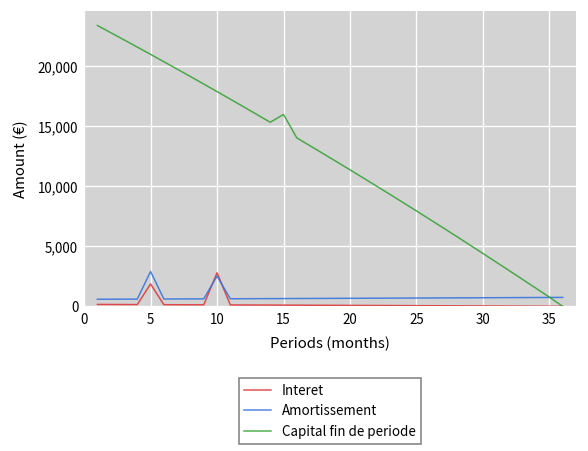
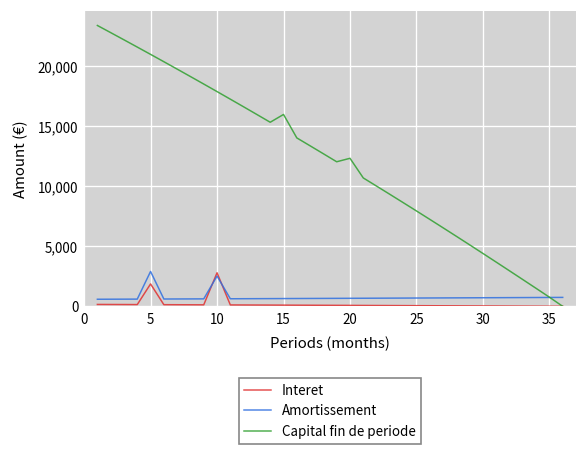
Capital fin de periode, 20: 11,400 -> 12,300
